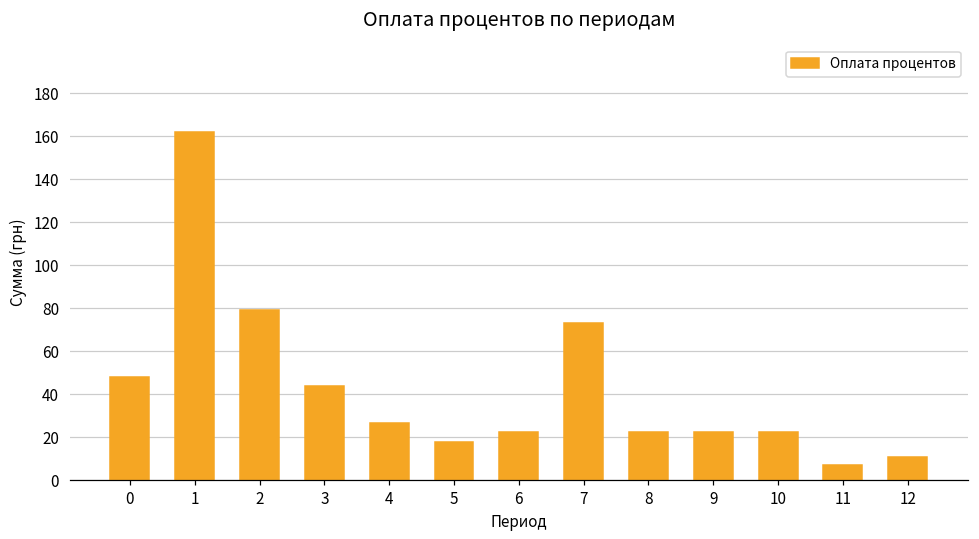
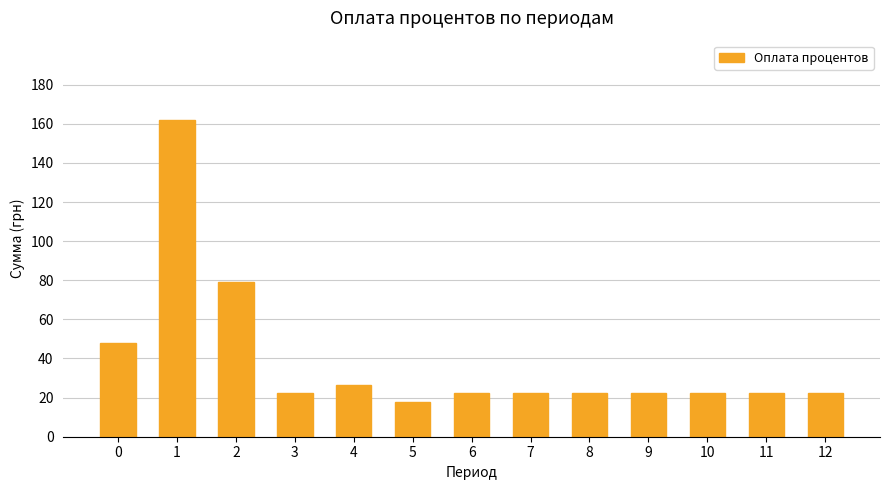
3: 44 -> 23
7: 73 -> 23
11: 7 -> 23
12: 11 -> 23
